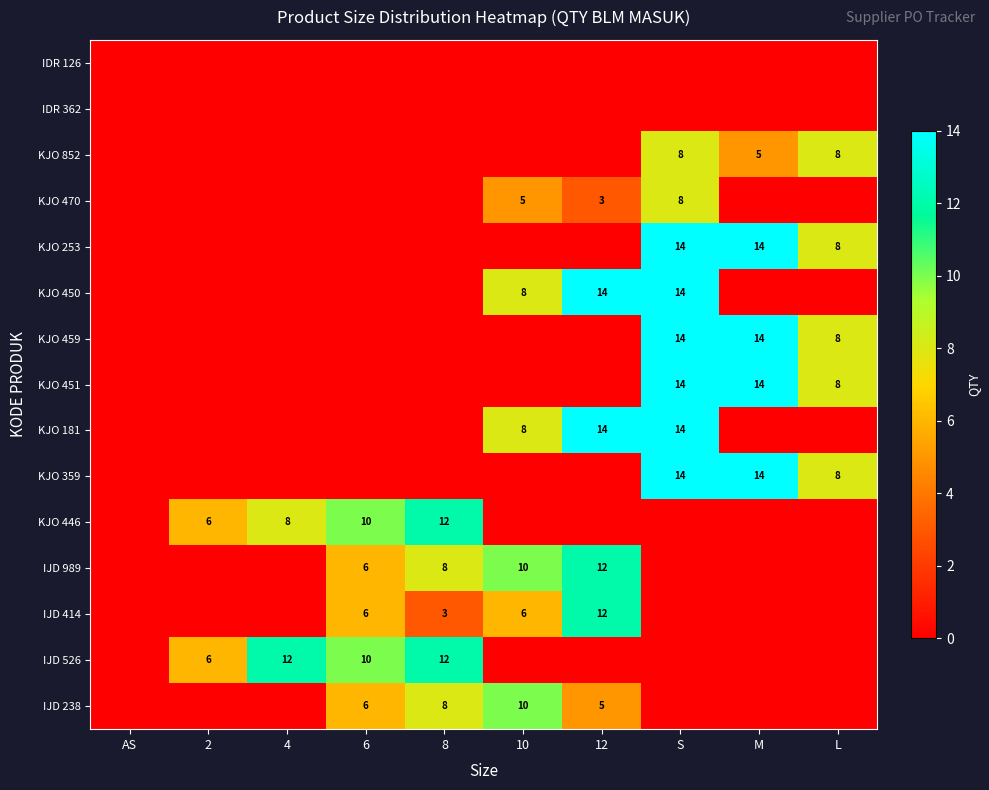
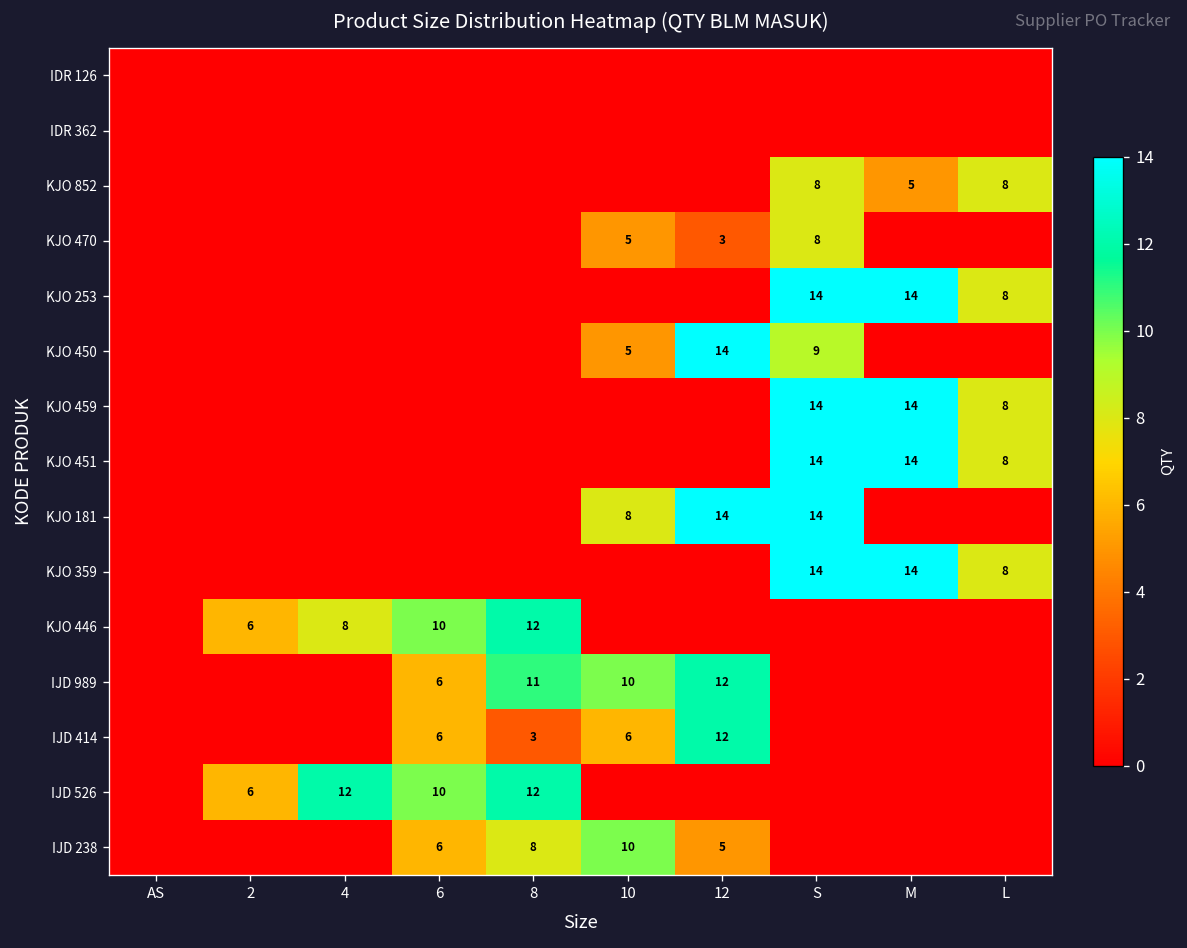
KJO 450, 10: 8 -> 5
KJO 450, S: 14 -> 9
IJD 989, 8: 8 -> 11
